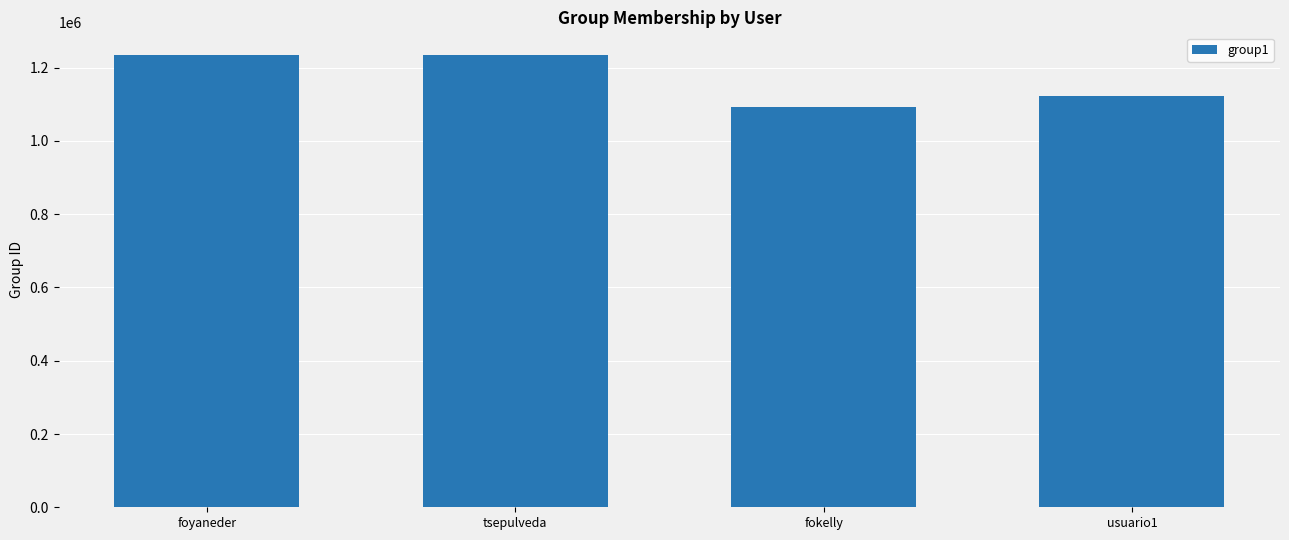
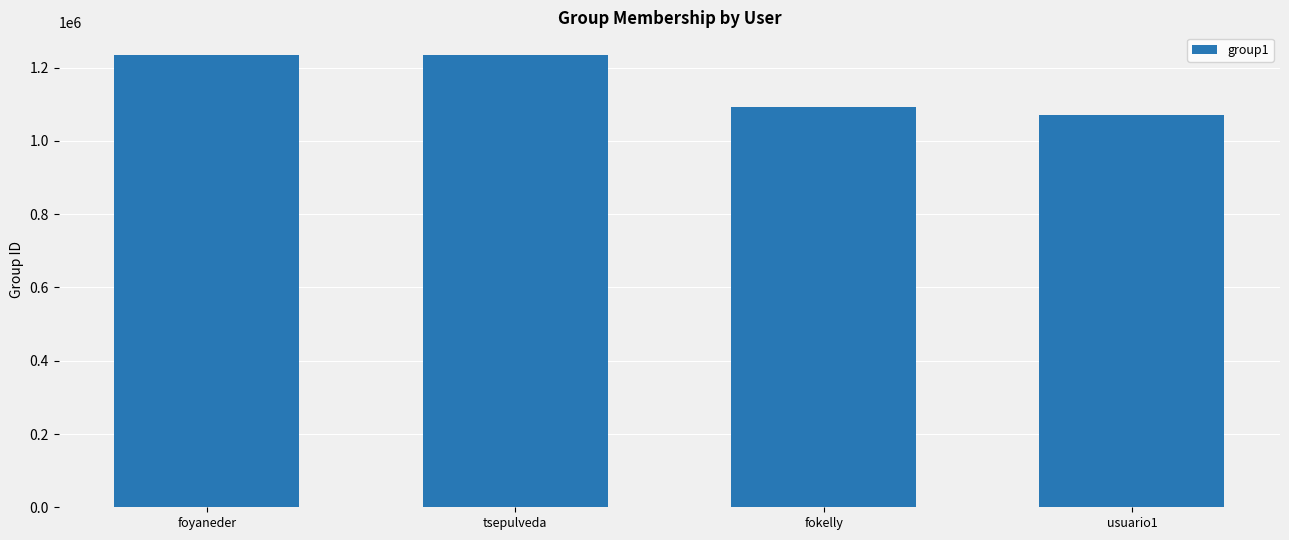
usuario1: 1120000 -> 1070000
